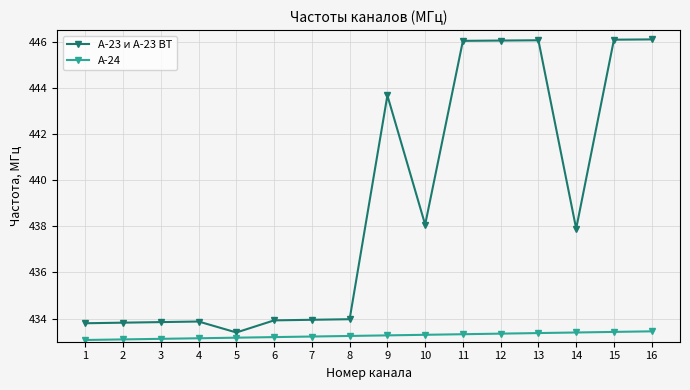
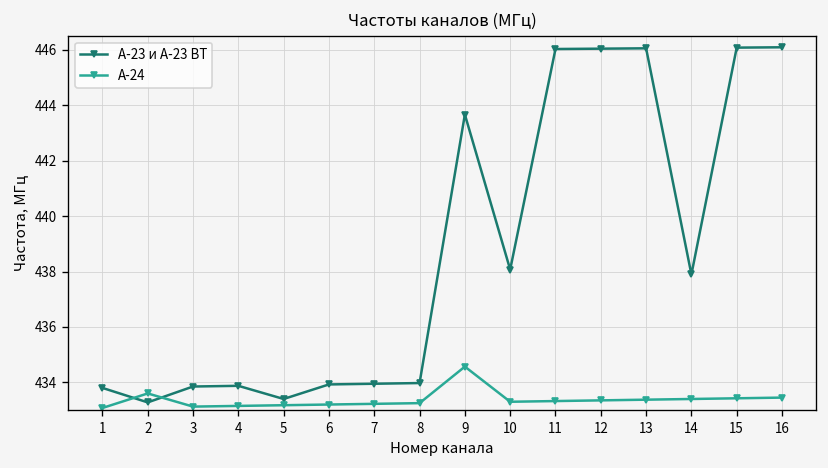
А-23 и А-23 ВТ, 2: 433.8 -> 433.3
А-24, 2: 433.1 -> 433.6
А-24, 9: 433.3 -> 434.6
